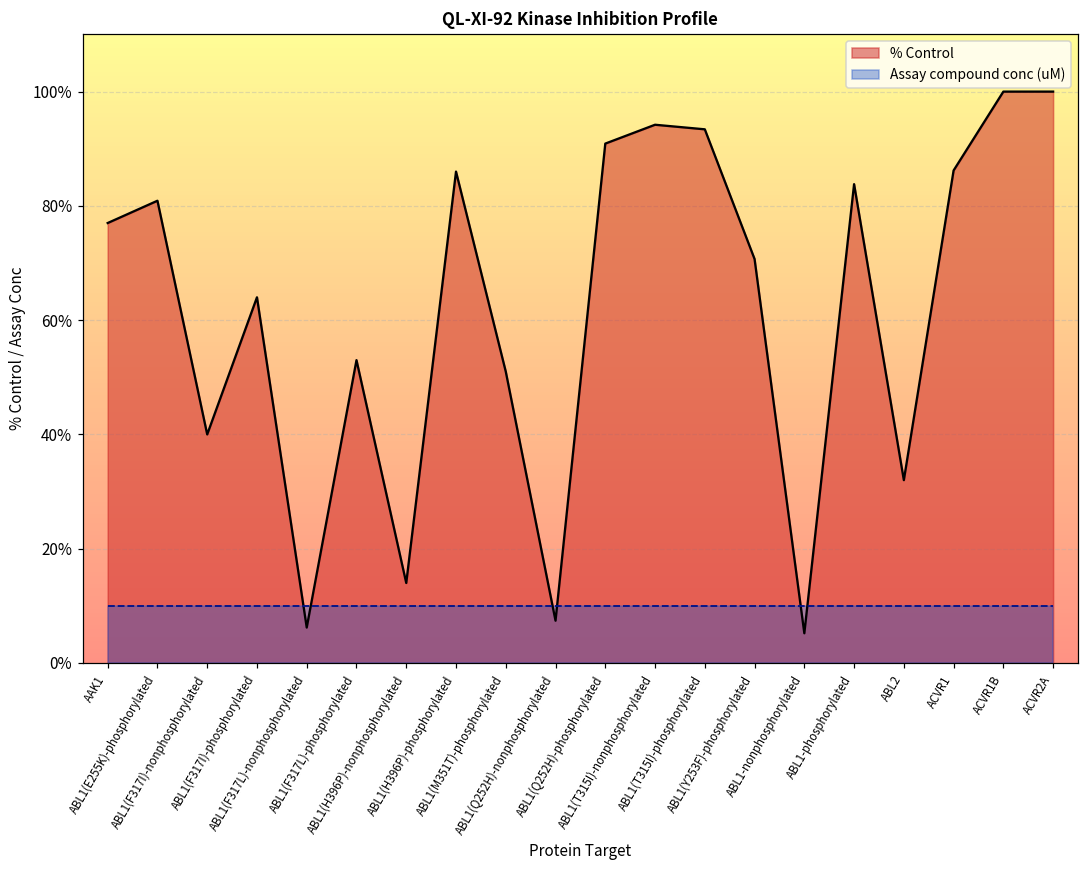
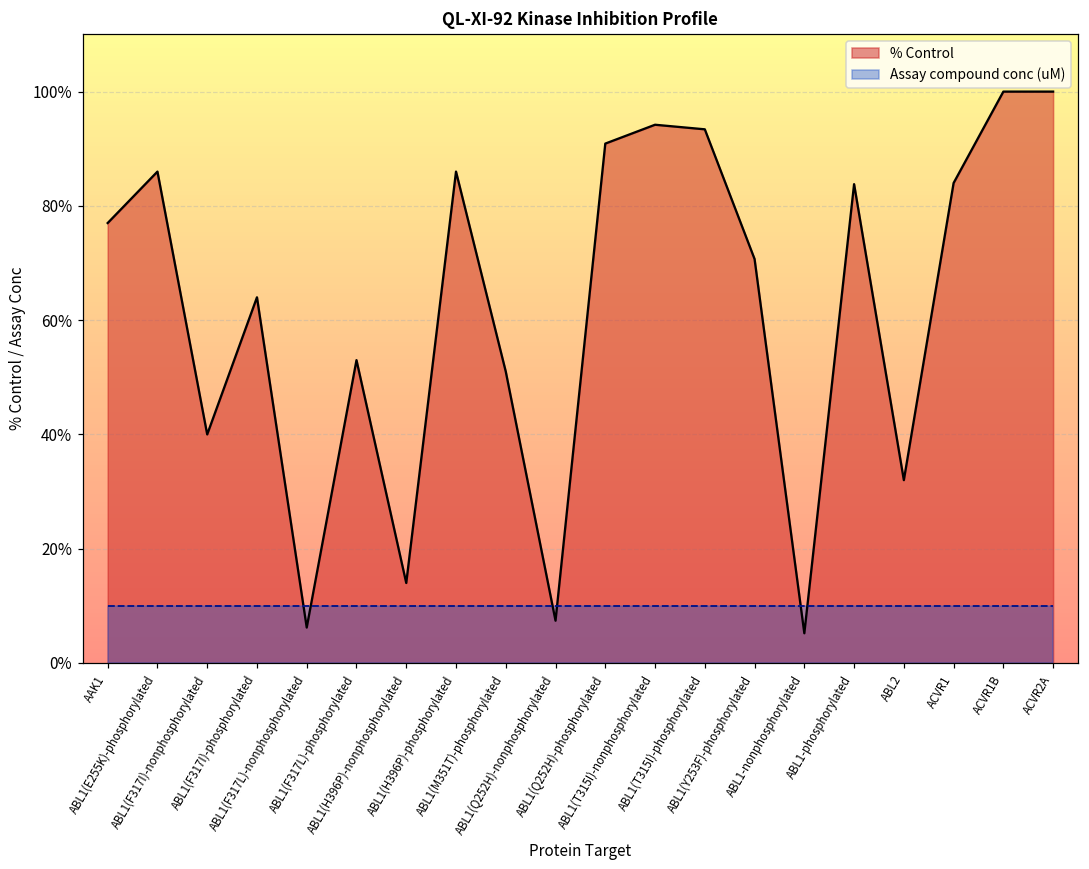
% Control, ABL1(E255K)-phosphorylated: 81% -> 86%
% Control, ACVR1: 86% -> 84%
